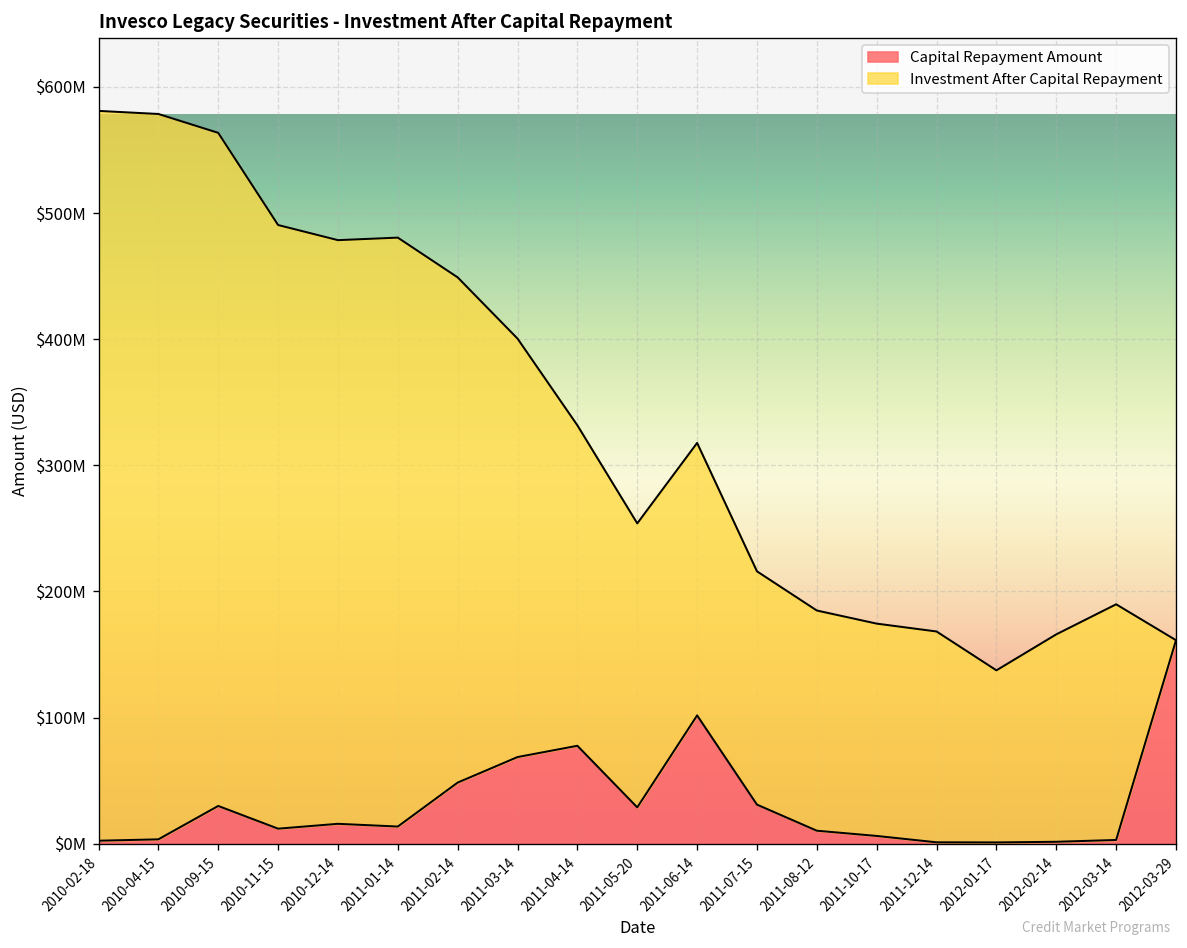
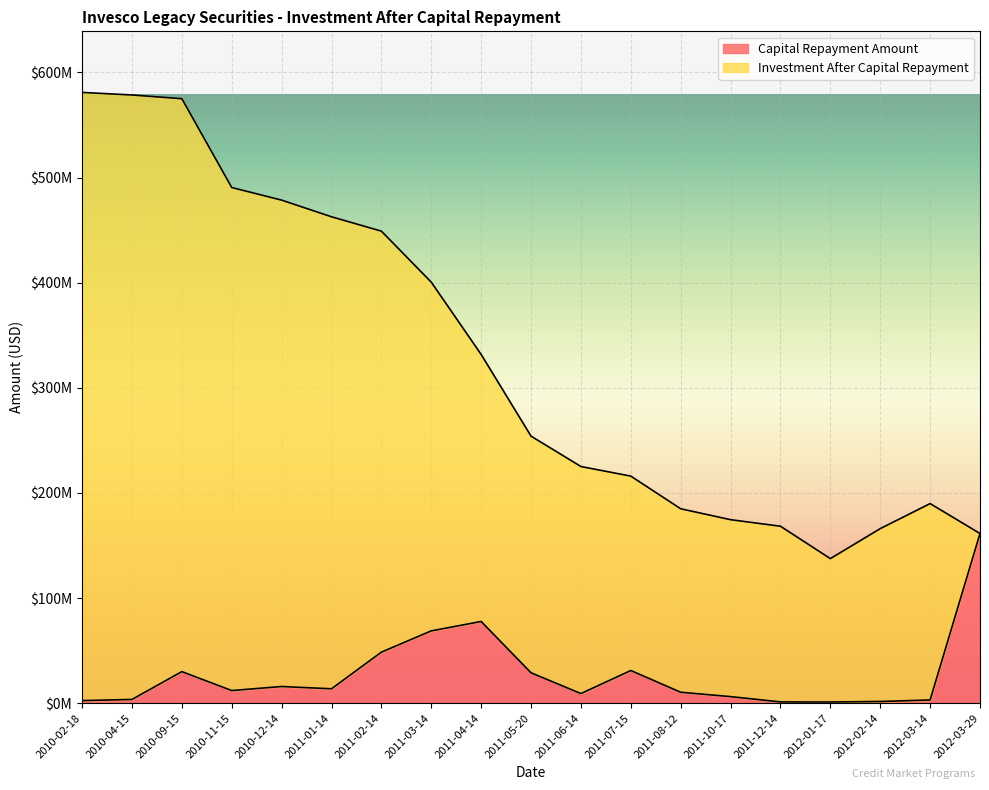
Investment After Capital Repayment, 2010-09-15: $534000000 -> $545000000
Investment After Capital Repayment, 2011-01-14: $467000000 -> $449000000
Capital Repayment Amount, 2011-06-14: $102000000 -> $9000000
